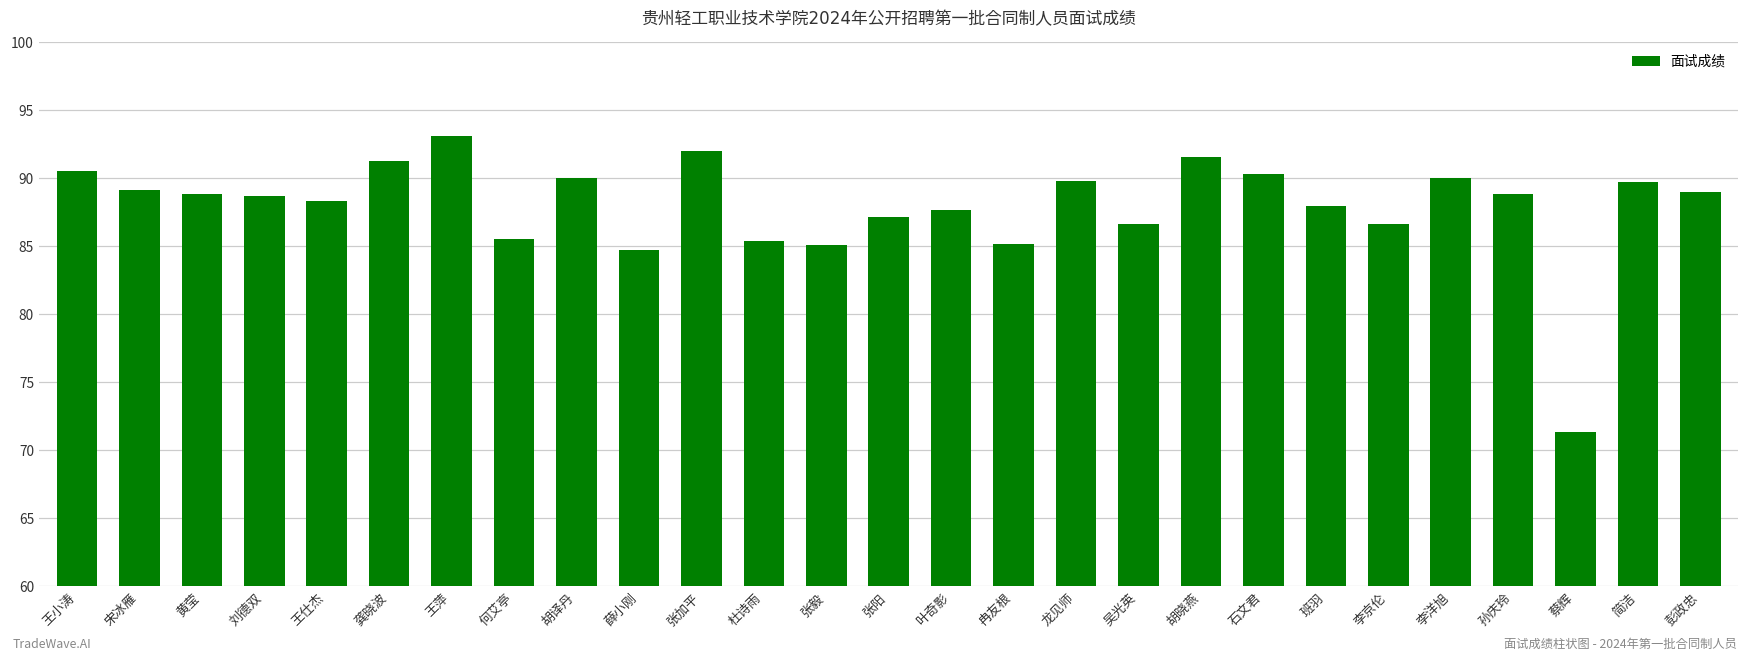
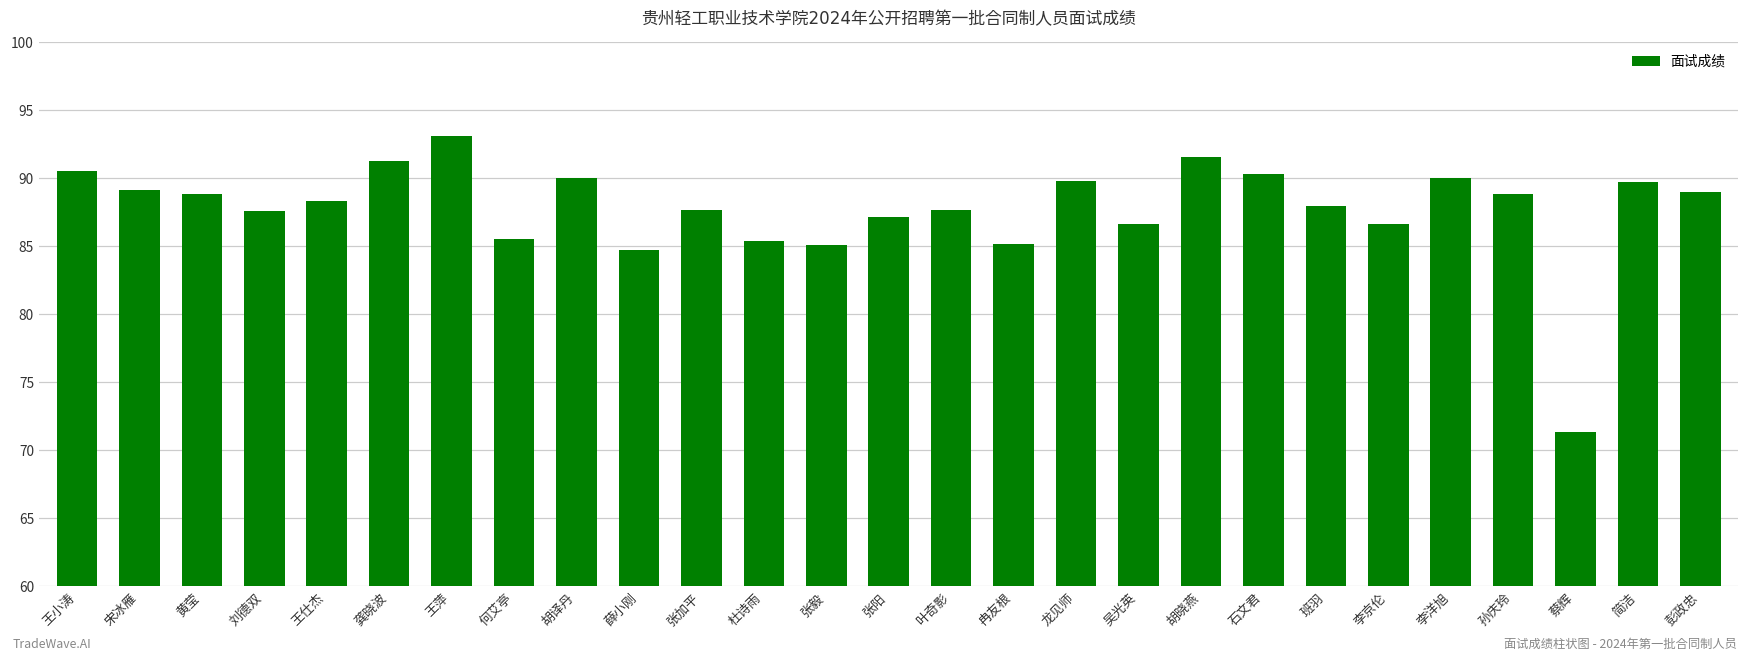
刘德双: 88.7 -> 87.6
张加平: 92.1 -> 87.7
